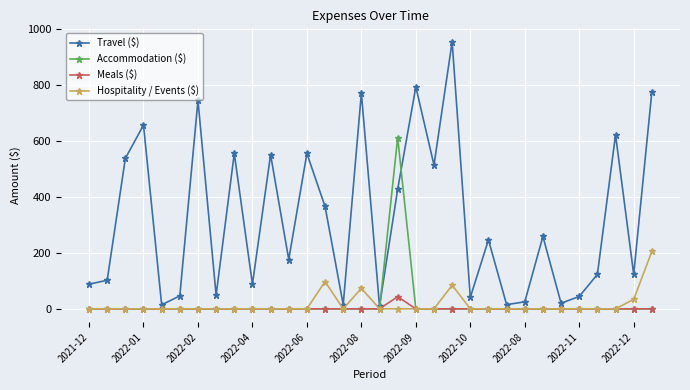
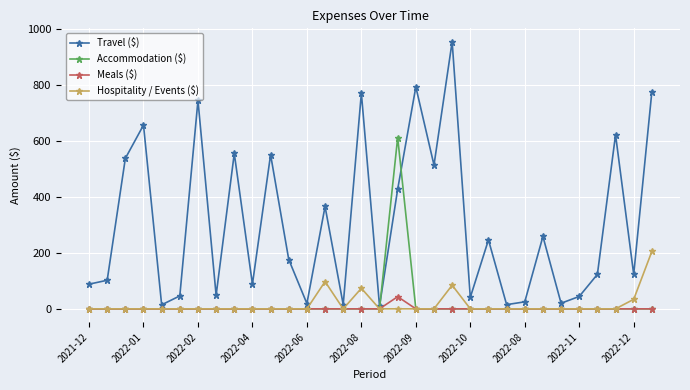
Travel ($), 2022-06: 550 -> 20
